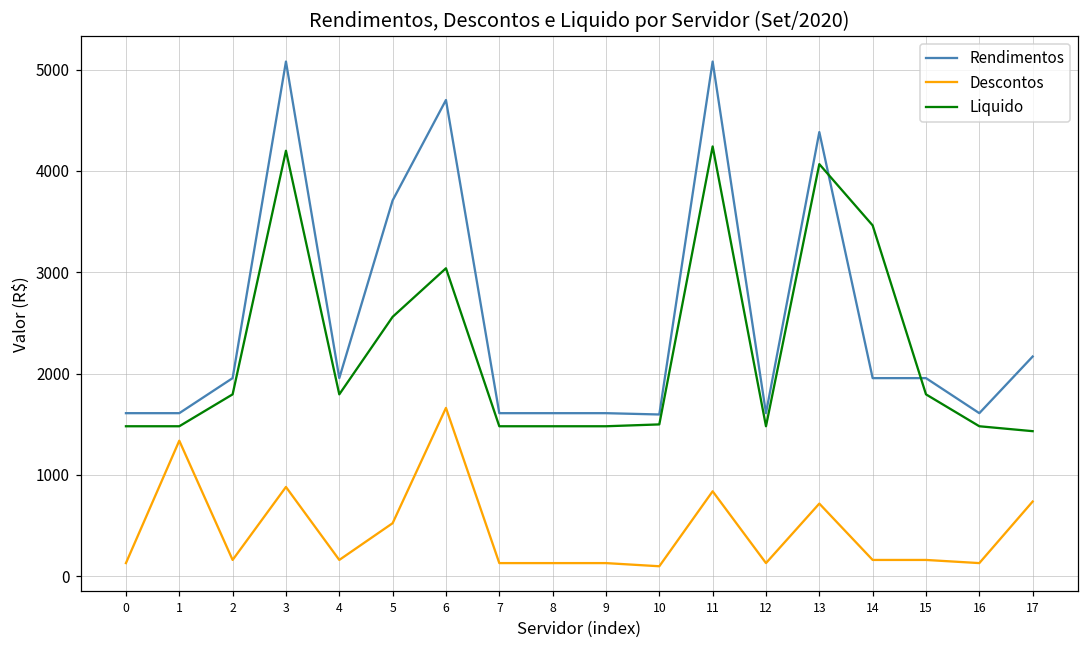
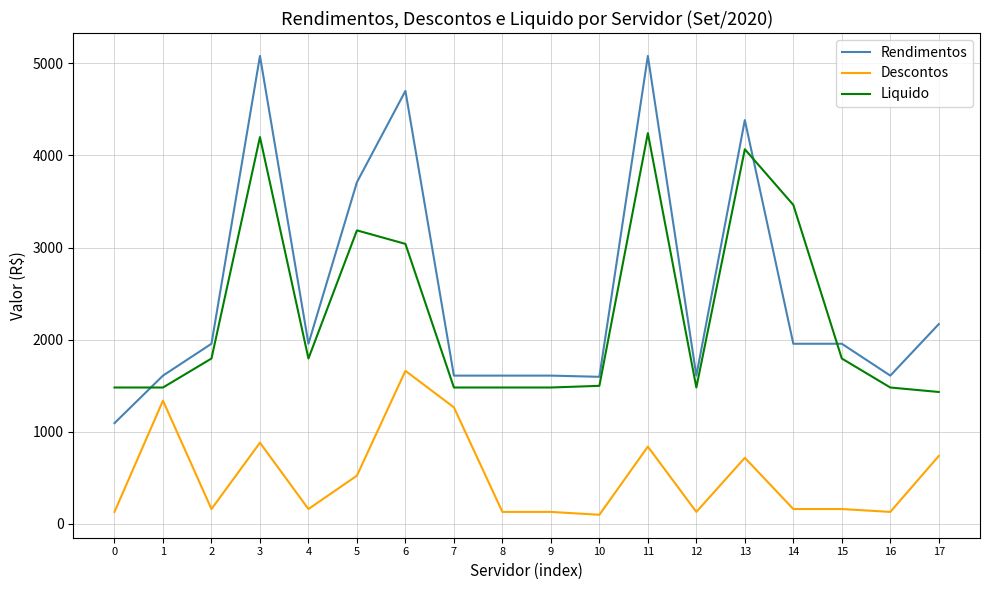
Rendimentos, 0: 1600 -> 1100
Liquido, 5: 2600 -> 3200
Descontos, 7: 100 -> 1300
